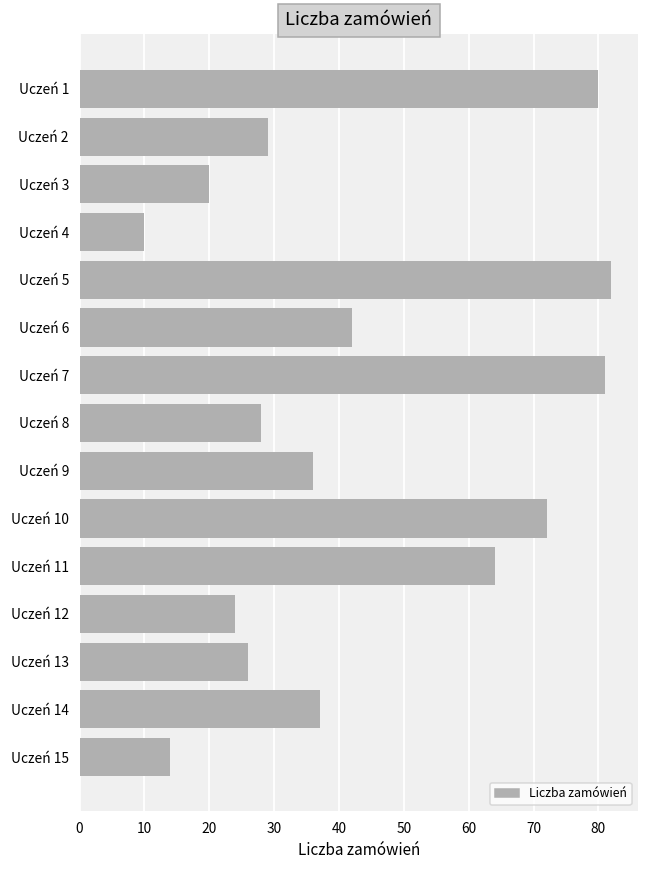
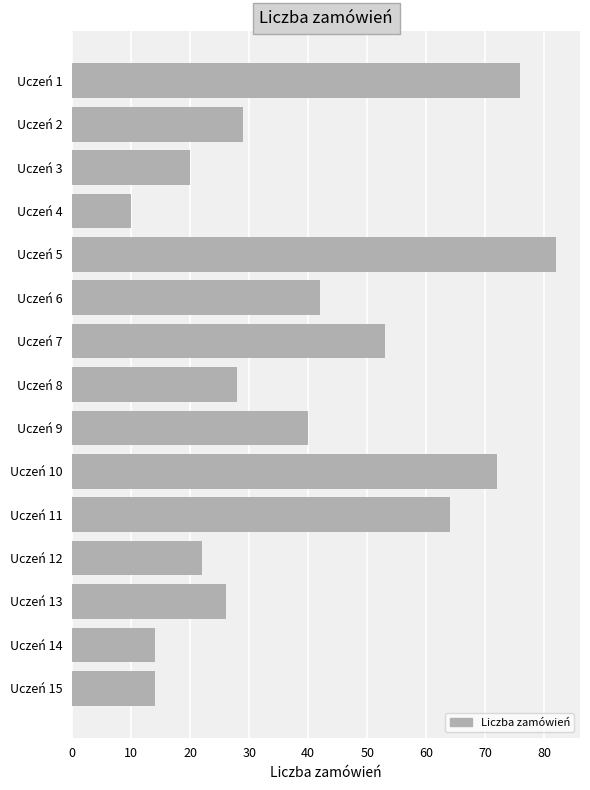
Uczeń 1: 80 -> 76
Uczeń 7: 81 -> 53
Uczeń 9: 36 -> 40
Uczeń 12: 24 -> 22
Uczeń 14: 37 -> 14
